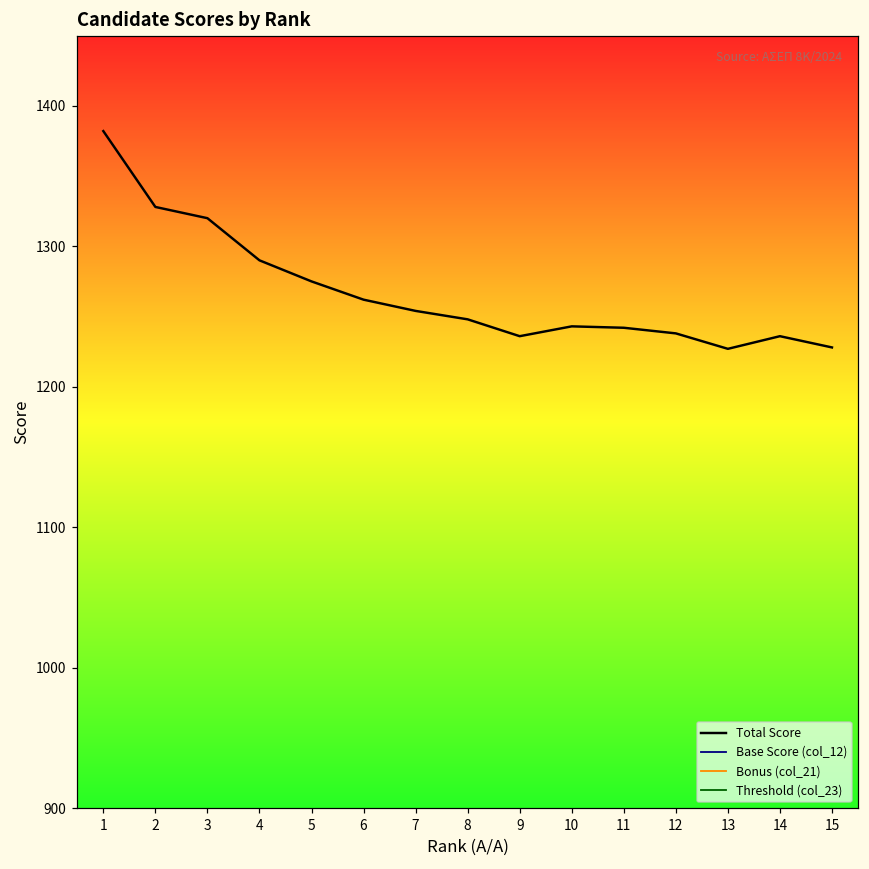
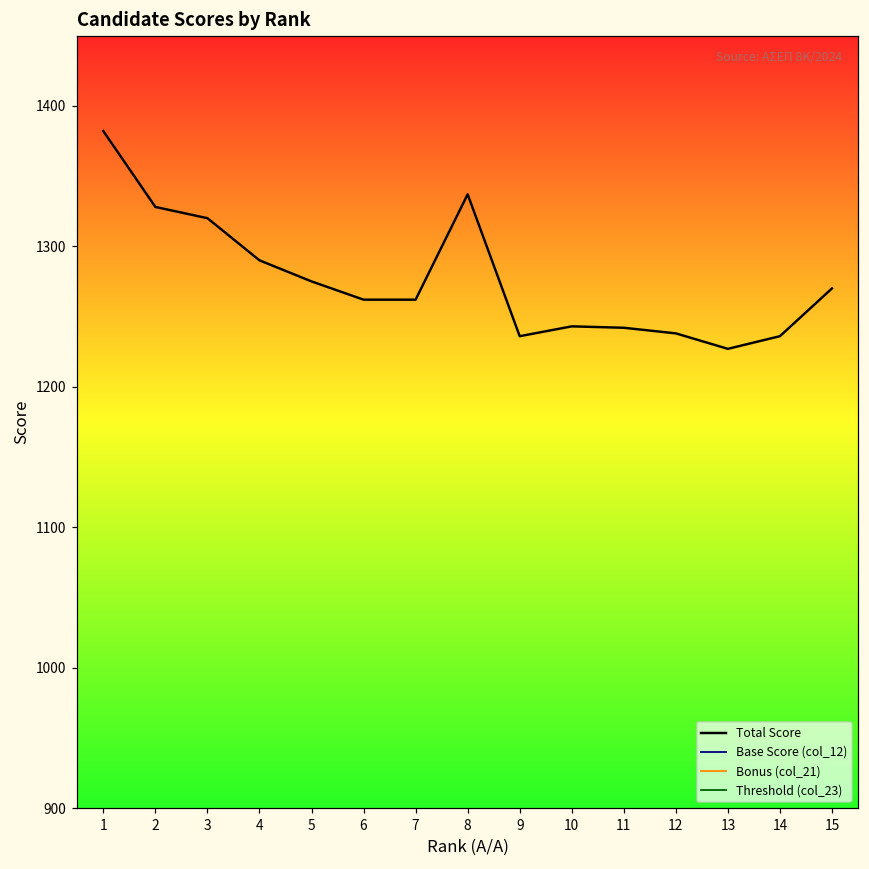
Total Score, 7: 1254 -> 1262
Total Score, 8: 1248 -> 1337
Total Score, 15: 1228 -> 1270
